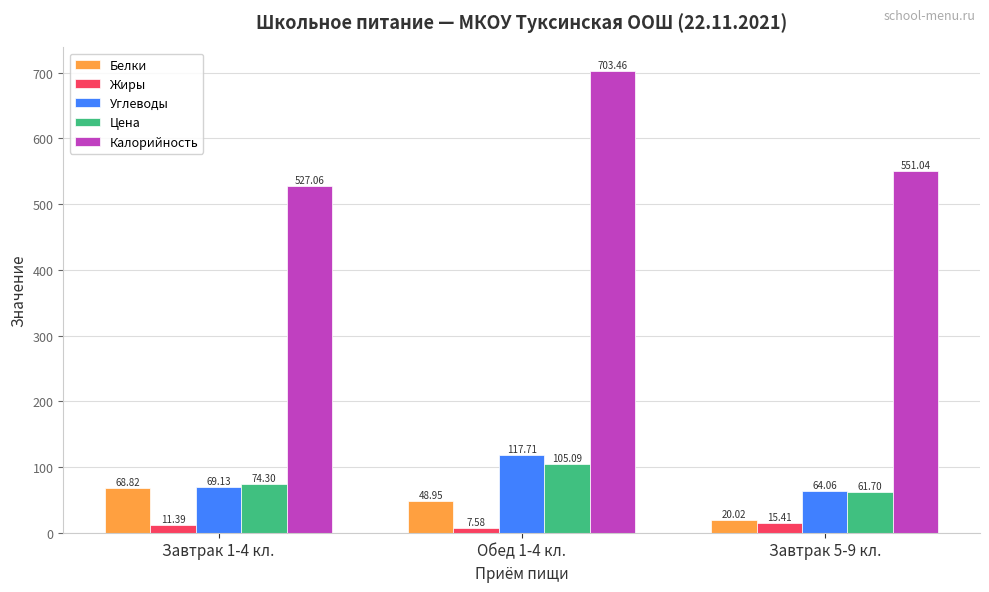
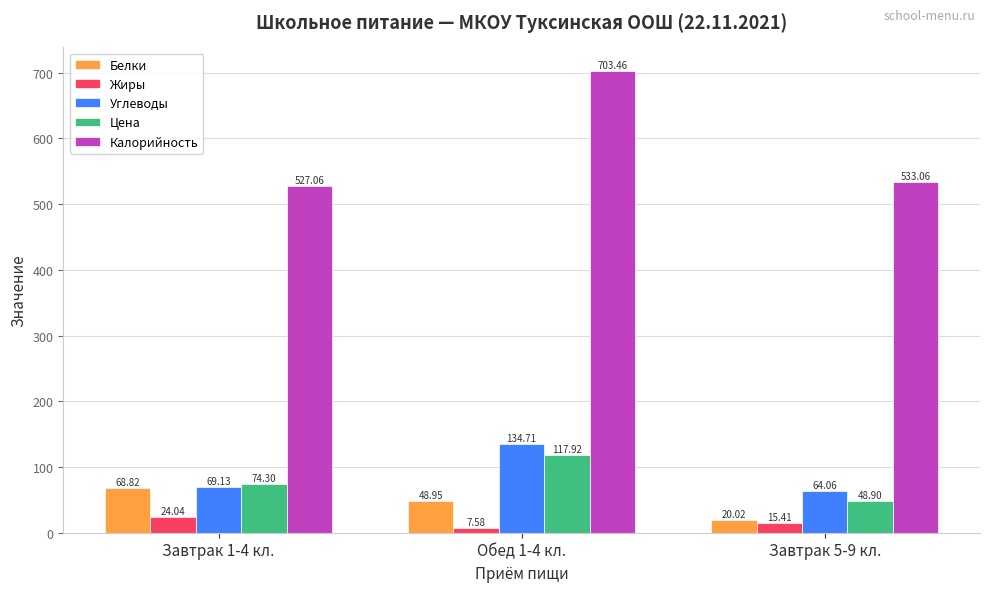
Жиры, Завтрак 1-4 кл.: 11.39 -> 24.04
Углеводы, Обед 1-4 кл.: 117.71 -> 134.71
Цена, Обед 1-4 кл.: 105.09 -> 117.92
Цена, Завтрак 5-9 кл.: 61.70 -> 48.90
Калорийность, Завтрак 5-9 кл.: 551.04 -> 533.06
